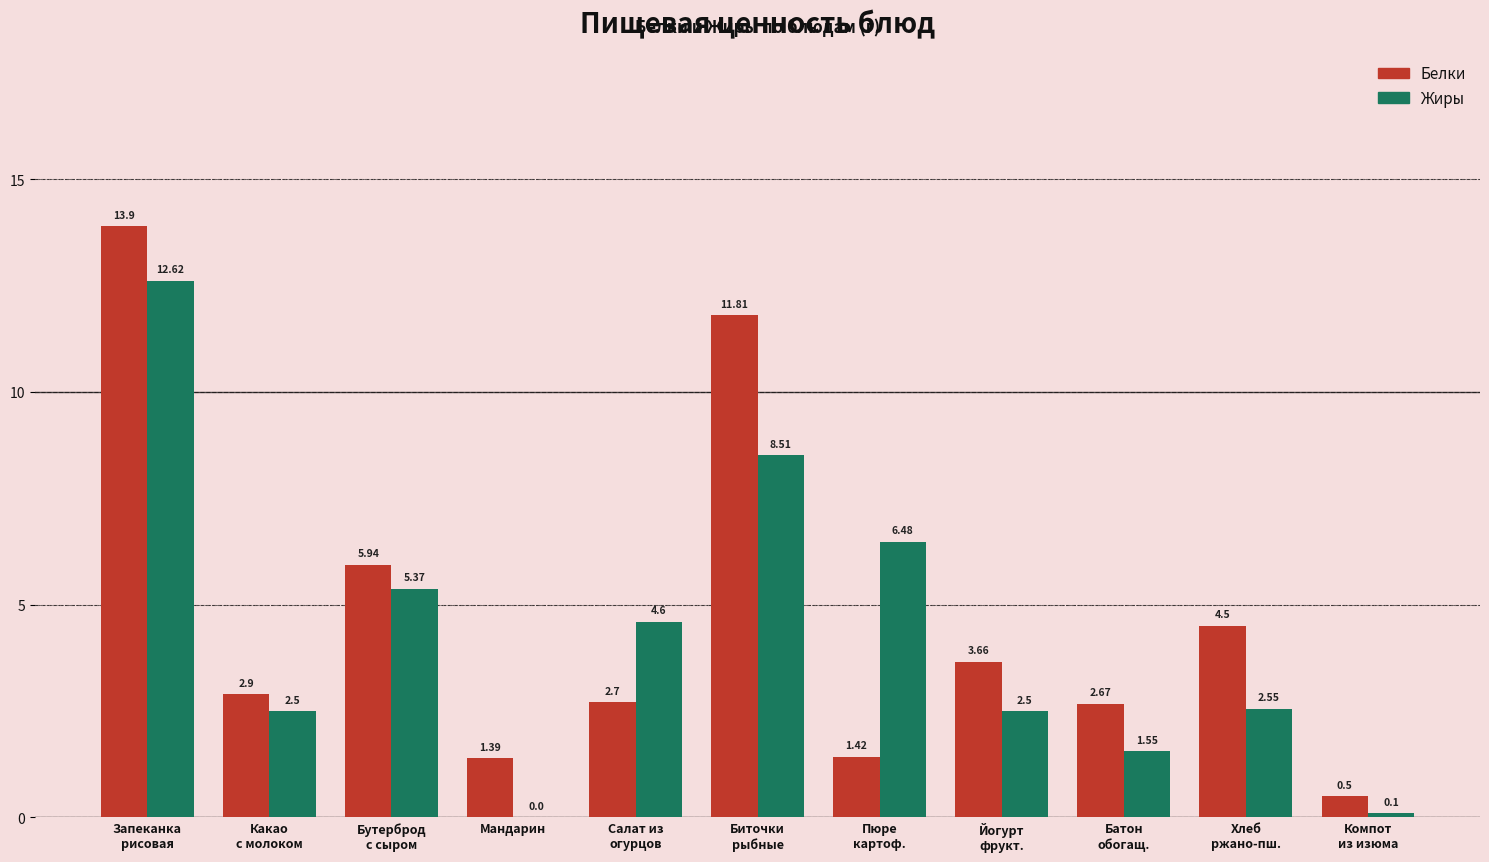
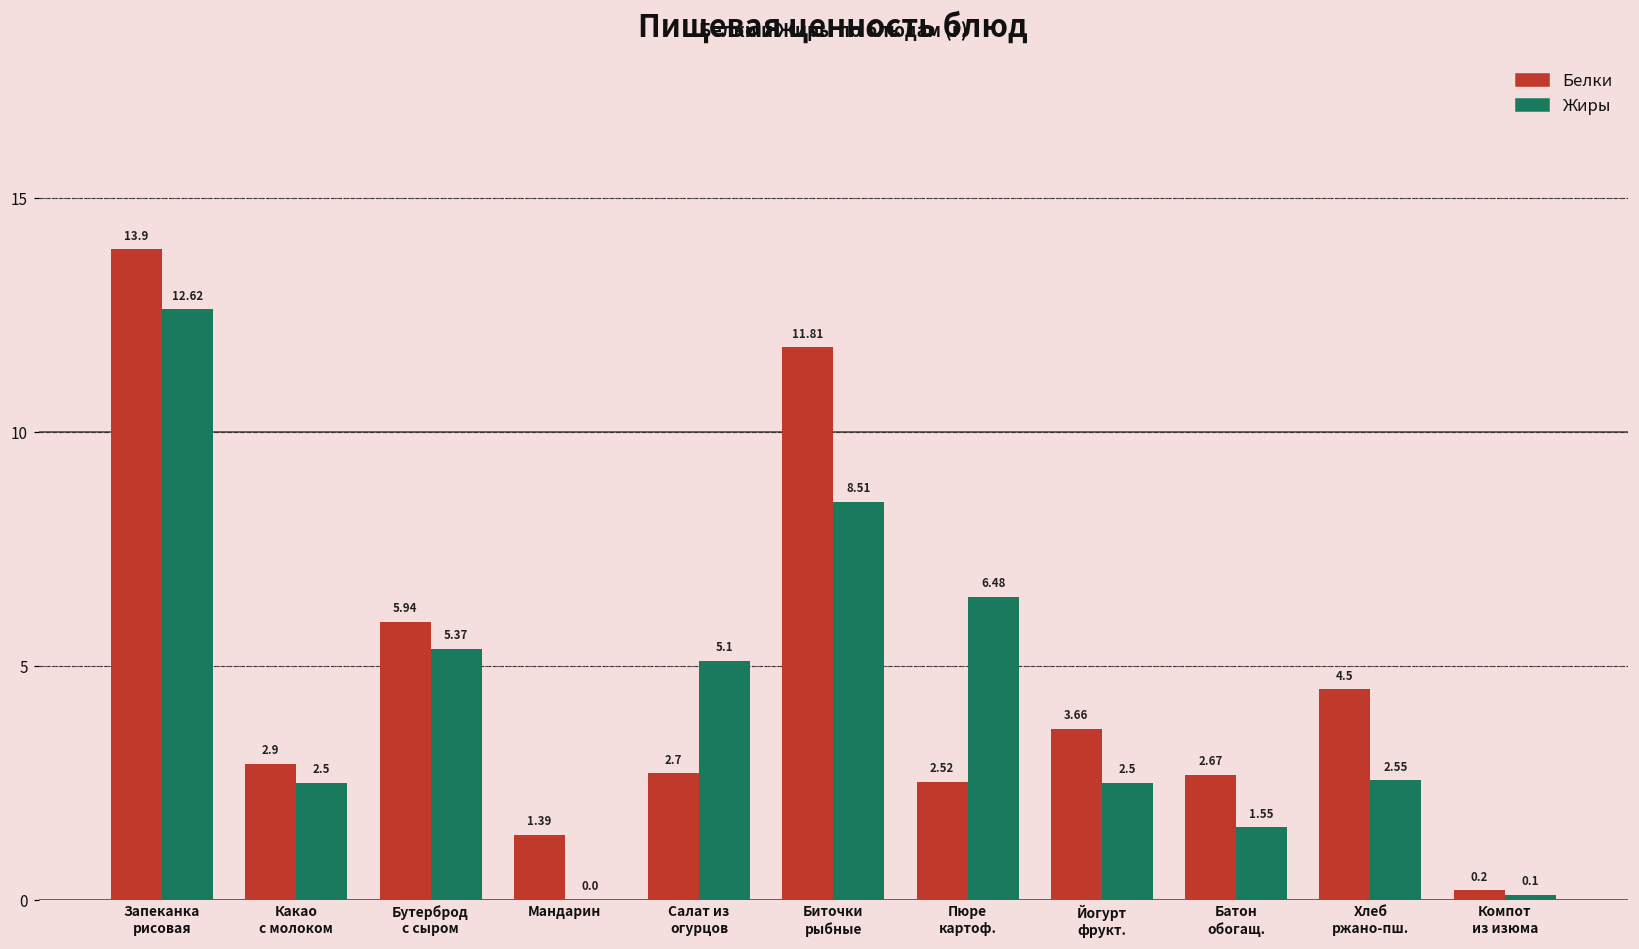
Жиры, Салат из огурцов: 4.6 -> 5.1
Белки, Пюре картоф.: 1.42 -> 2.52
Белки, Компот из изюма: 0.5 -> 0.2
